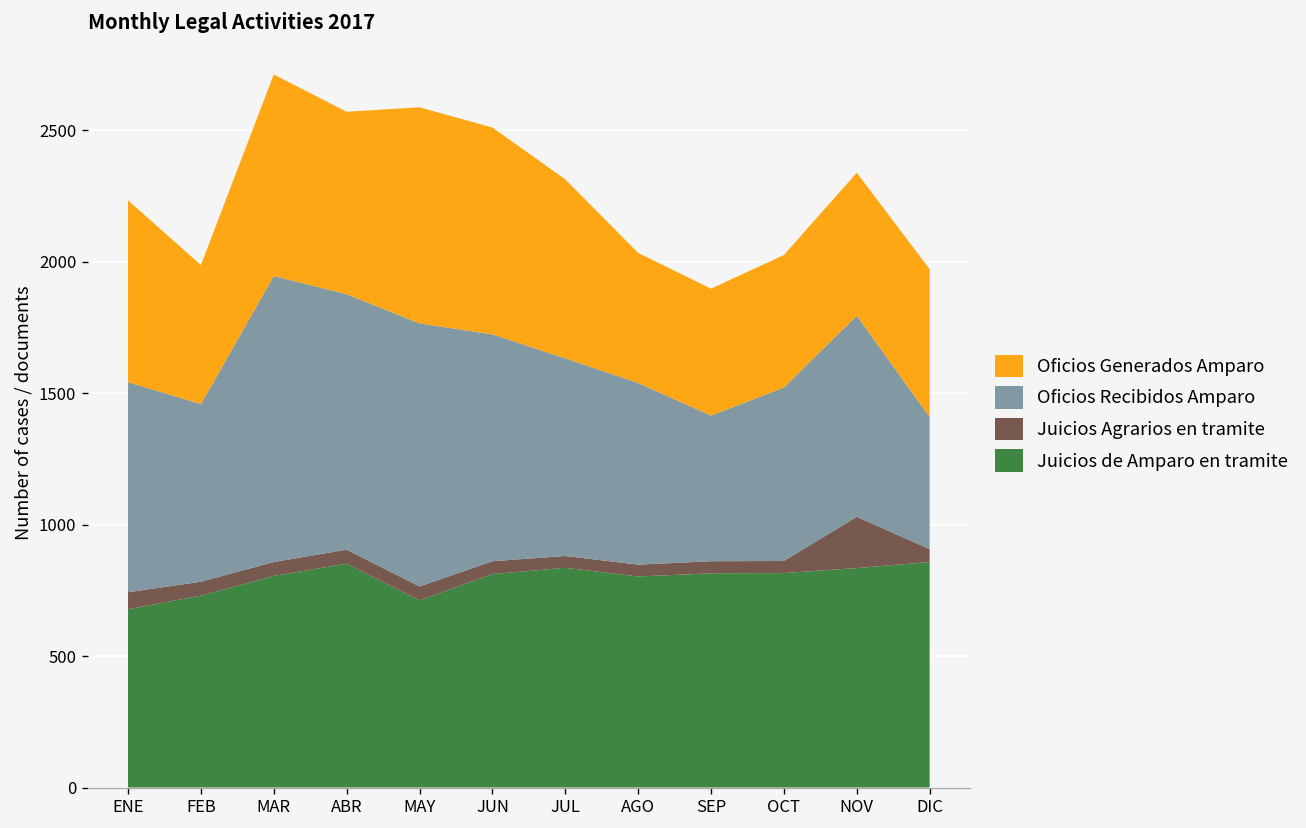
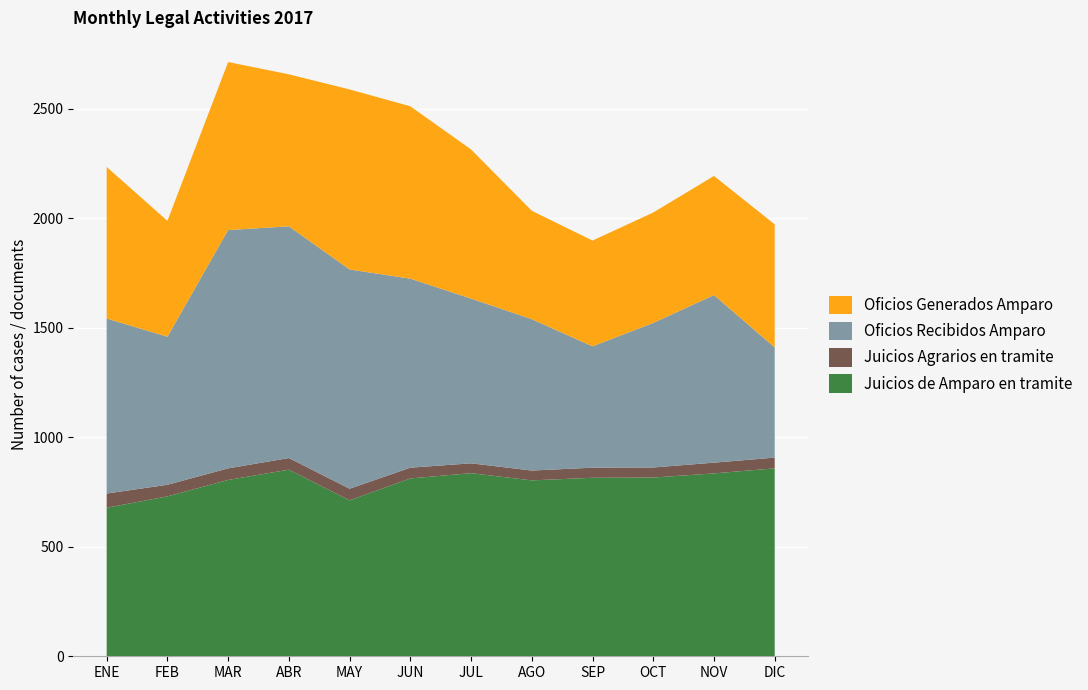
Oficios Recibidos Amparo, ABR: 970 -> 1060
Juicios Agrarios en tramite, NOV: 200 -> 50
